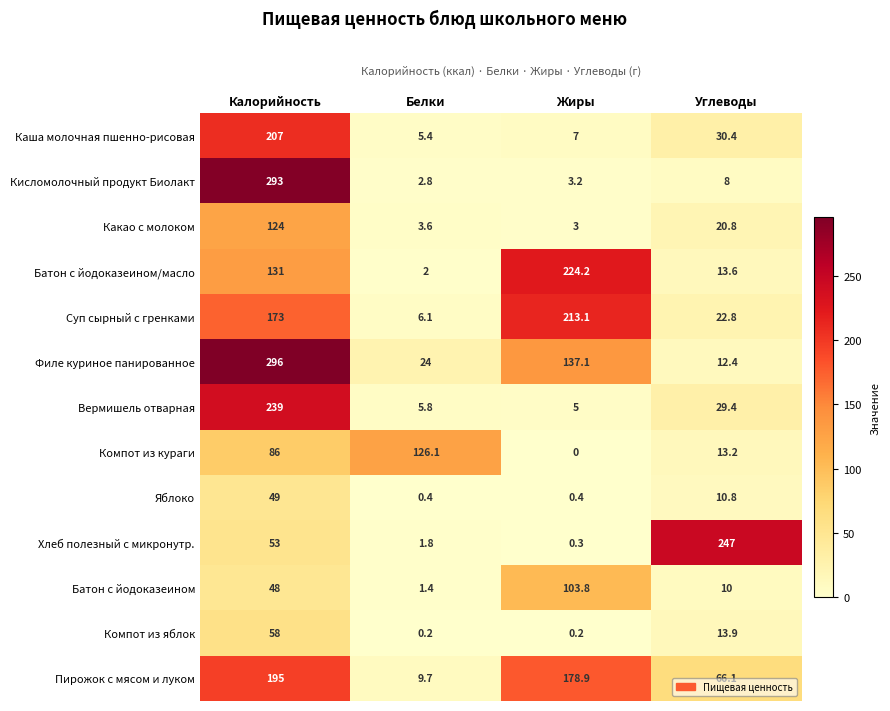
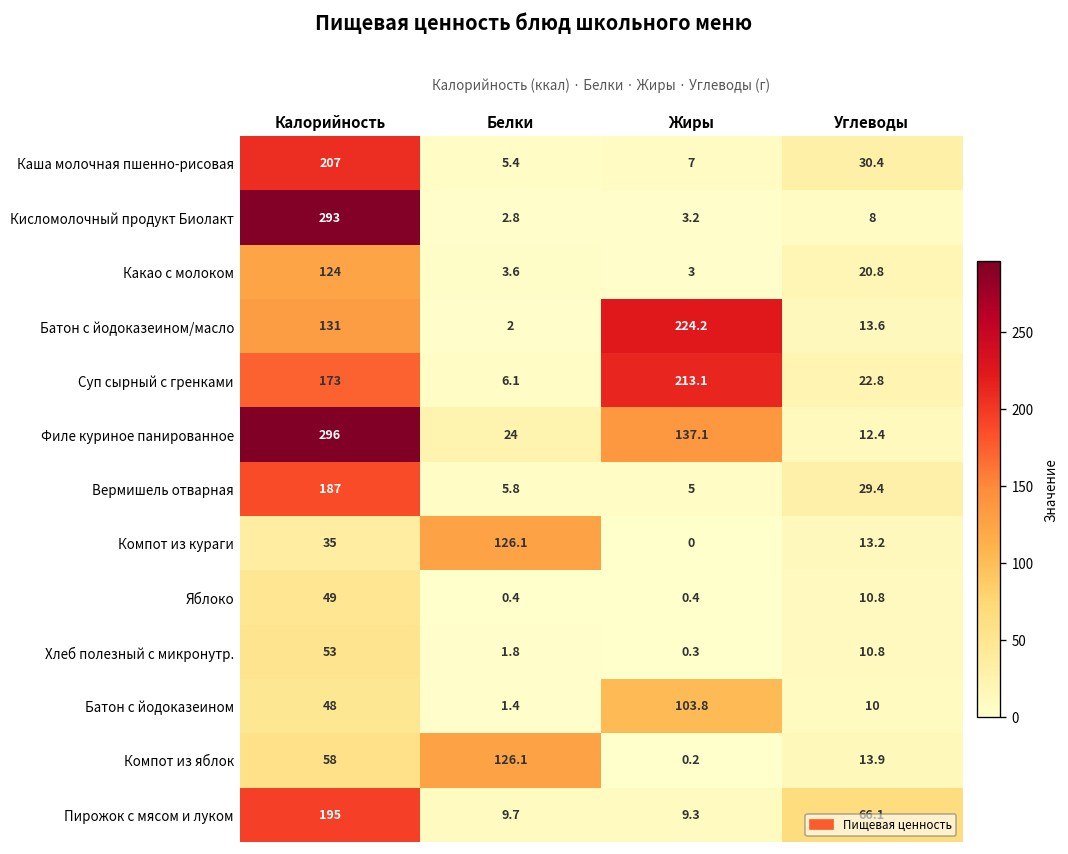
Вермишель отварная, Калорийность: 239 -> 187
Компот из кураги, Калорийность: 86 -> 35
Хлеб полезный с микронутр., Углеводы: 247 -> 10.8
Компот из яблок, Белки: 0.2 -> 126.1
Пирожок с мясом и луком, Жиры: 178.9 -> 9.3
